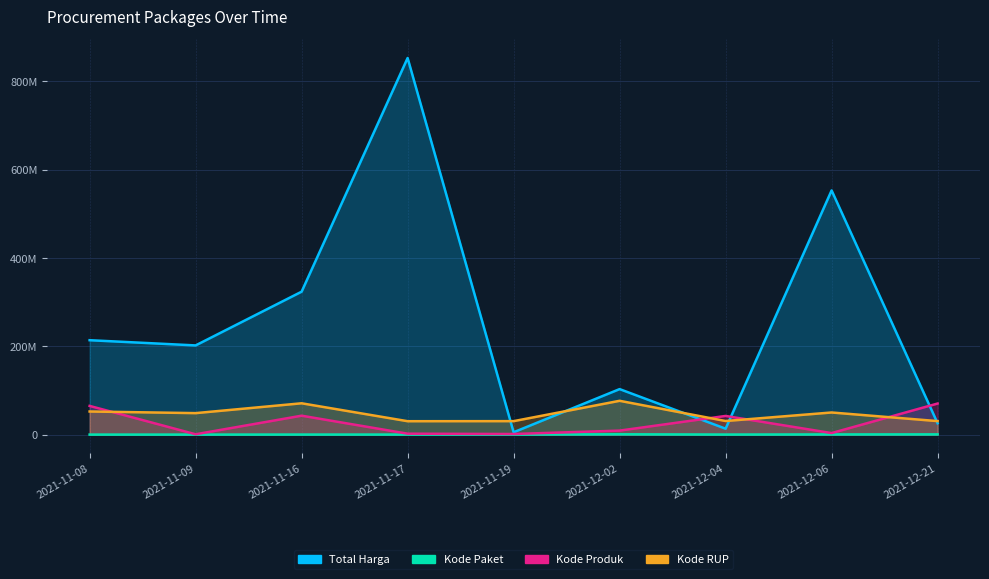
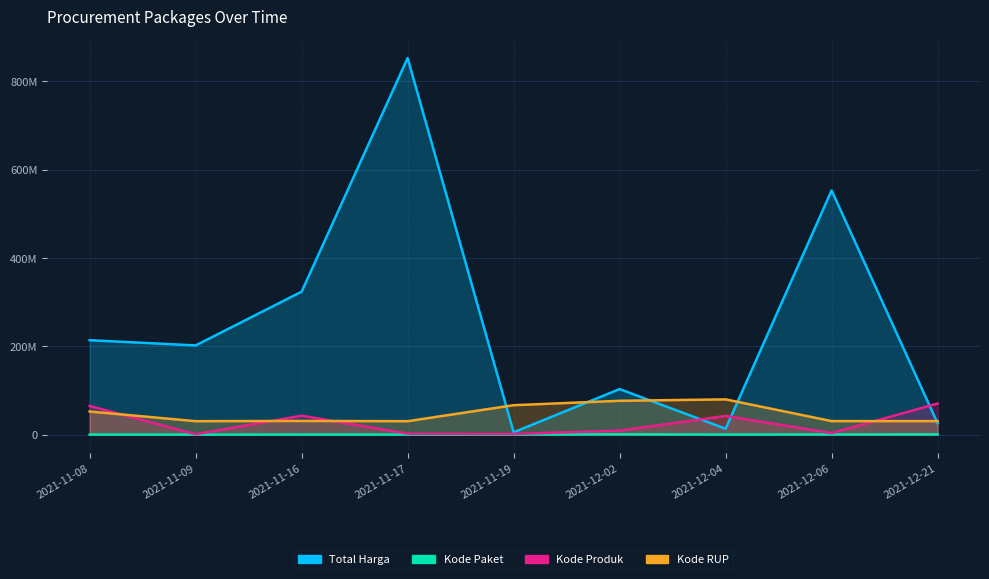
Kode RUP, 2021-11-09: 50000000 -> 30000000
Kode RUP, 2021-11-16: 70000000 -> 30000000
Kode RUP, 2021-11-19: 30000000 -> 70000000
Kode RUP, 2021-12-04: 30000000 -> 80000000
Kode RUP, 2021-12-06: 50000000 -> 30000000
